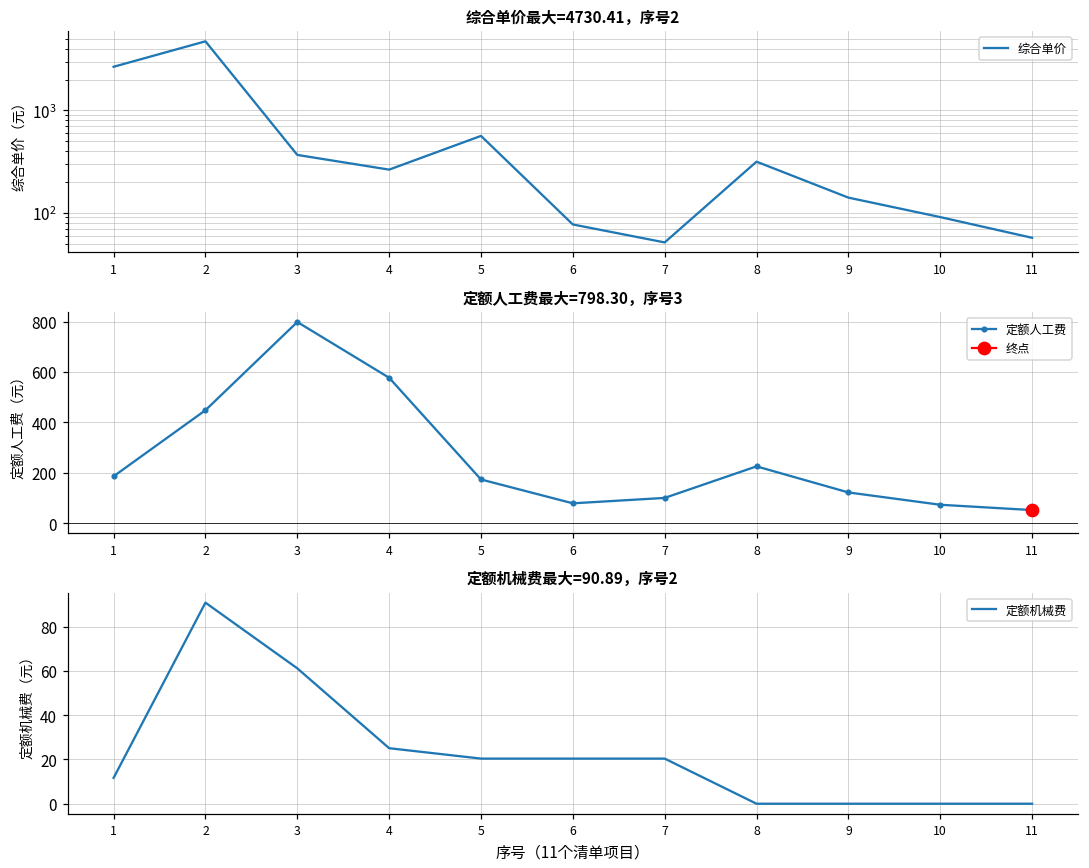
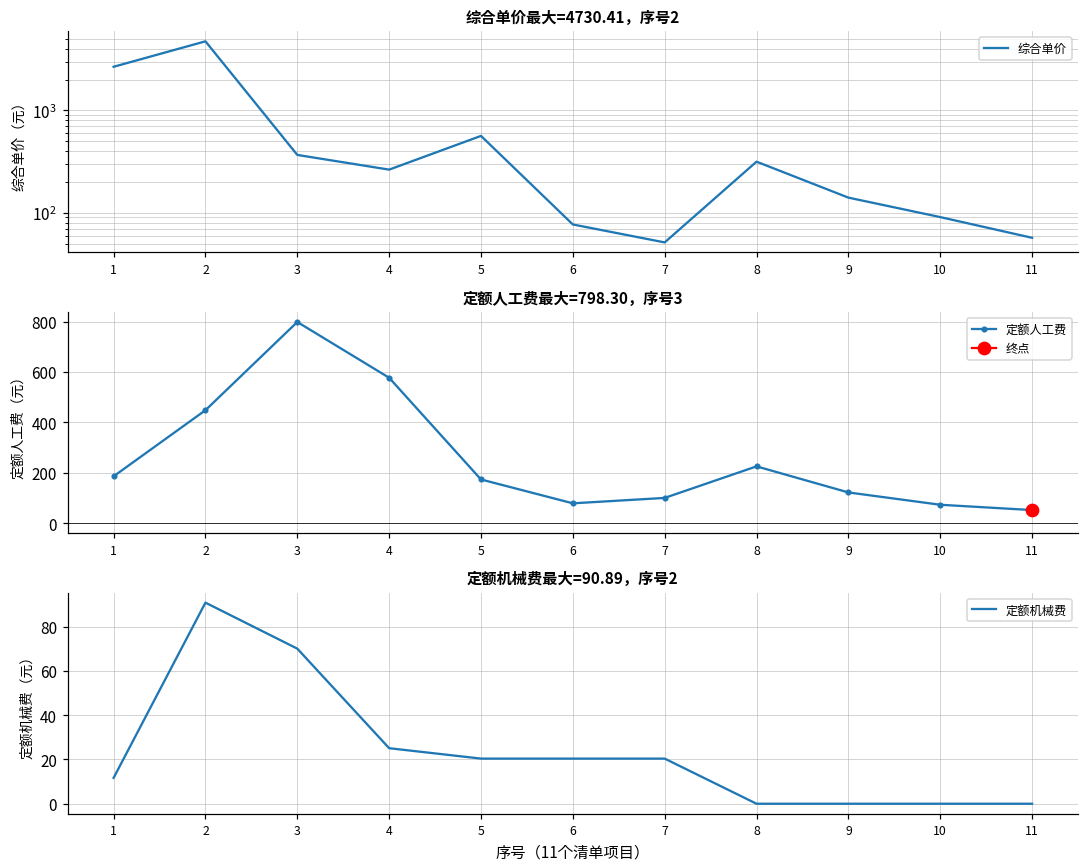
定额机械费最大=90.89，序号2, 3: 61 -> 70
